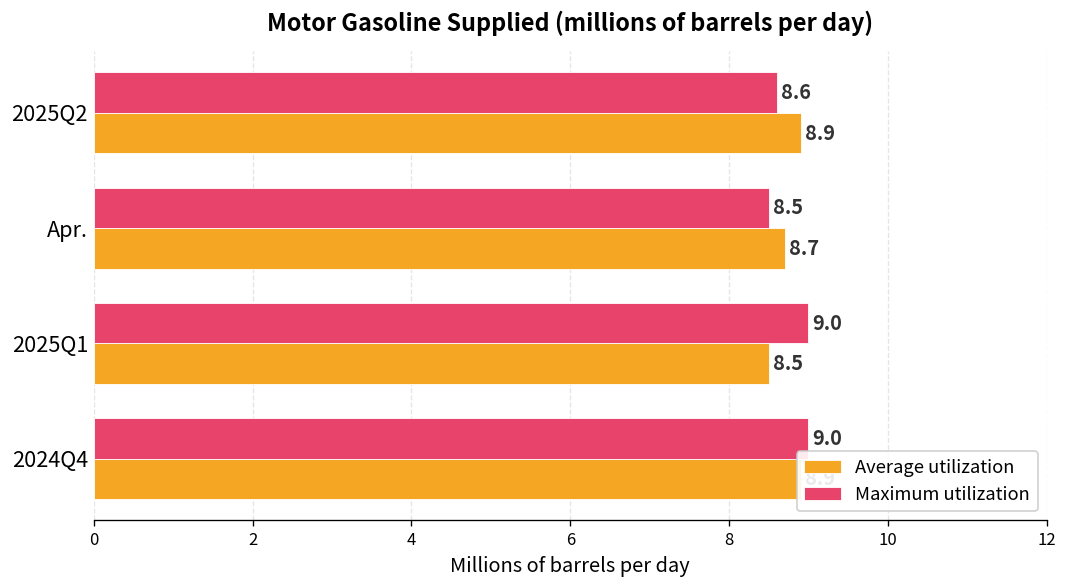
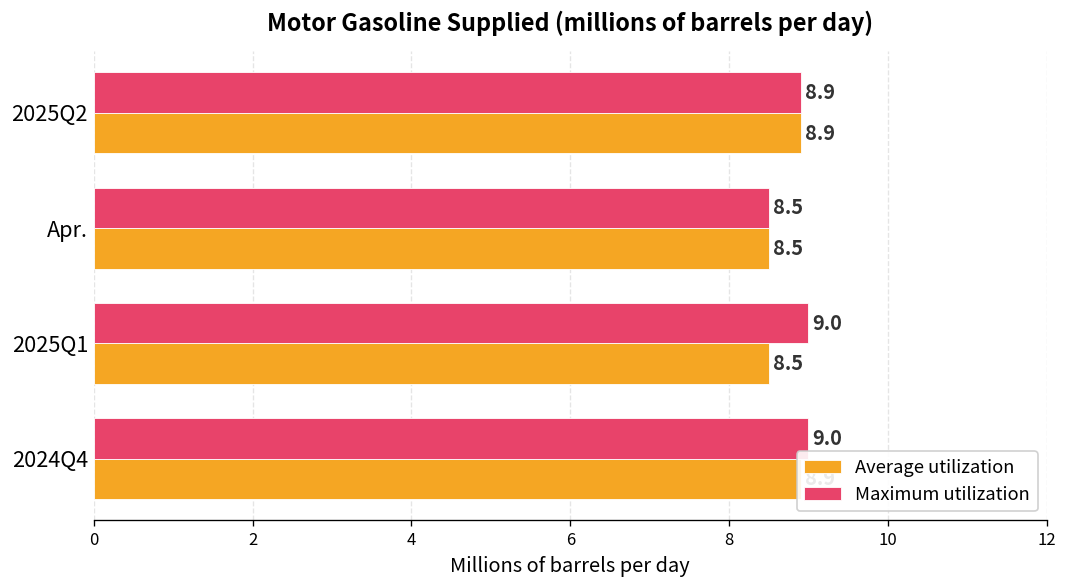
Maximum utilization, 2025Q2: 8.6 -> 8.9
Average utilization, Apr.: 8.7 -> 8.5
